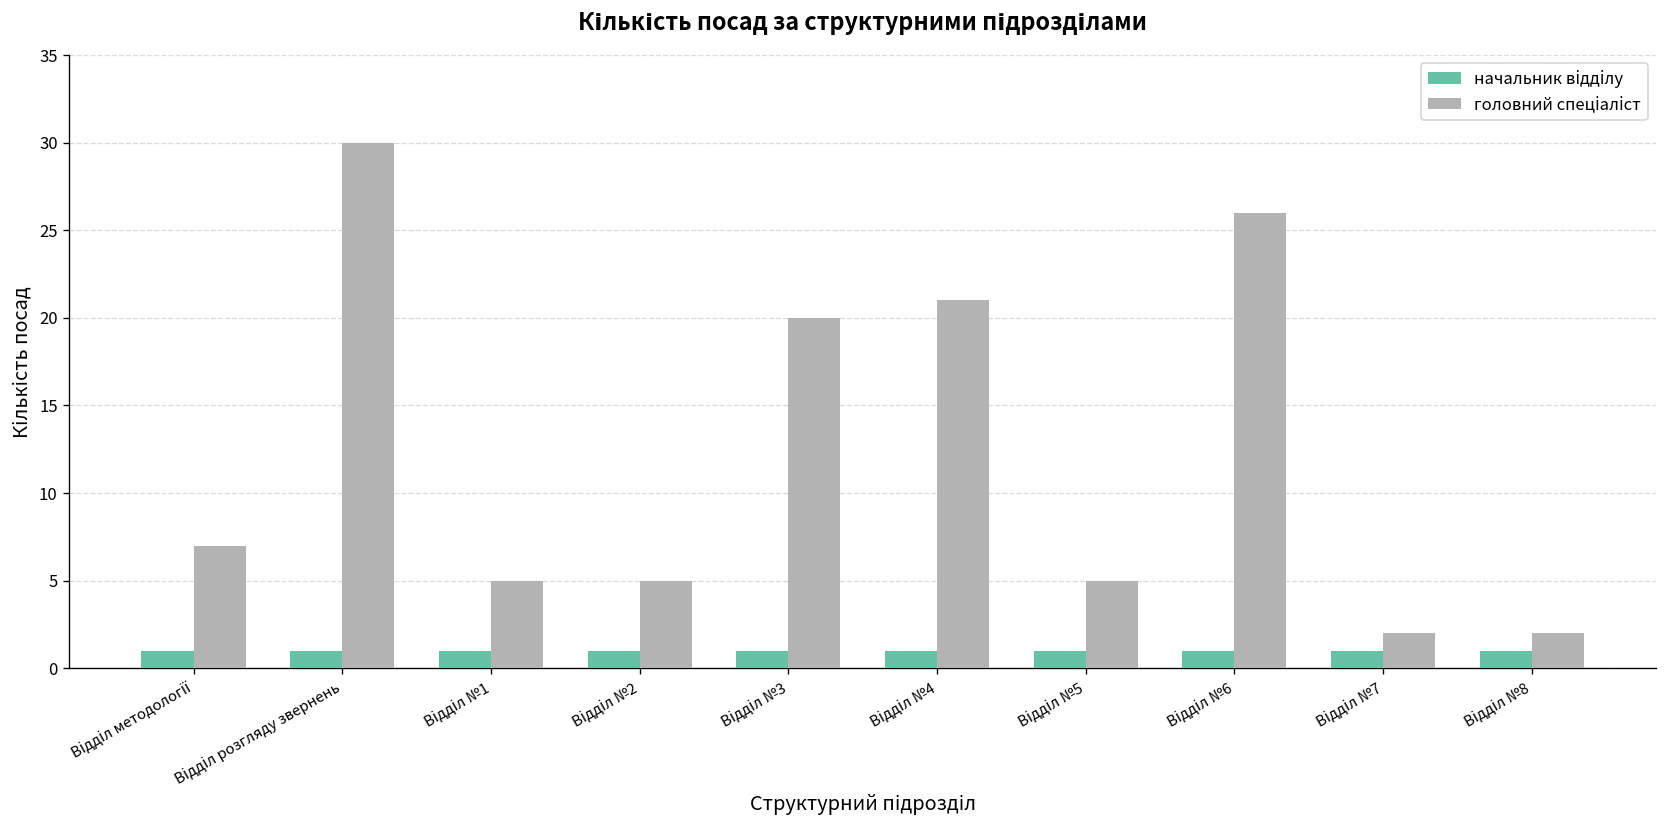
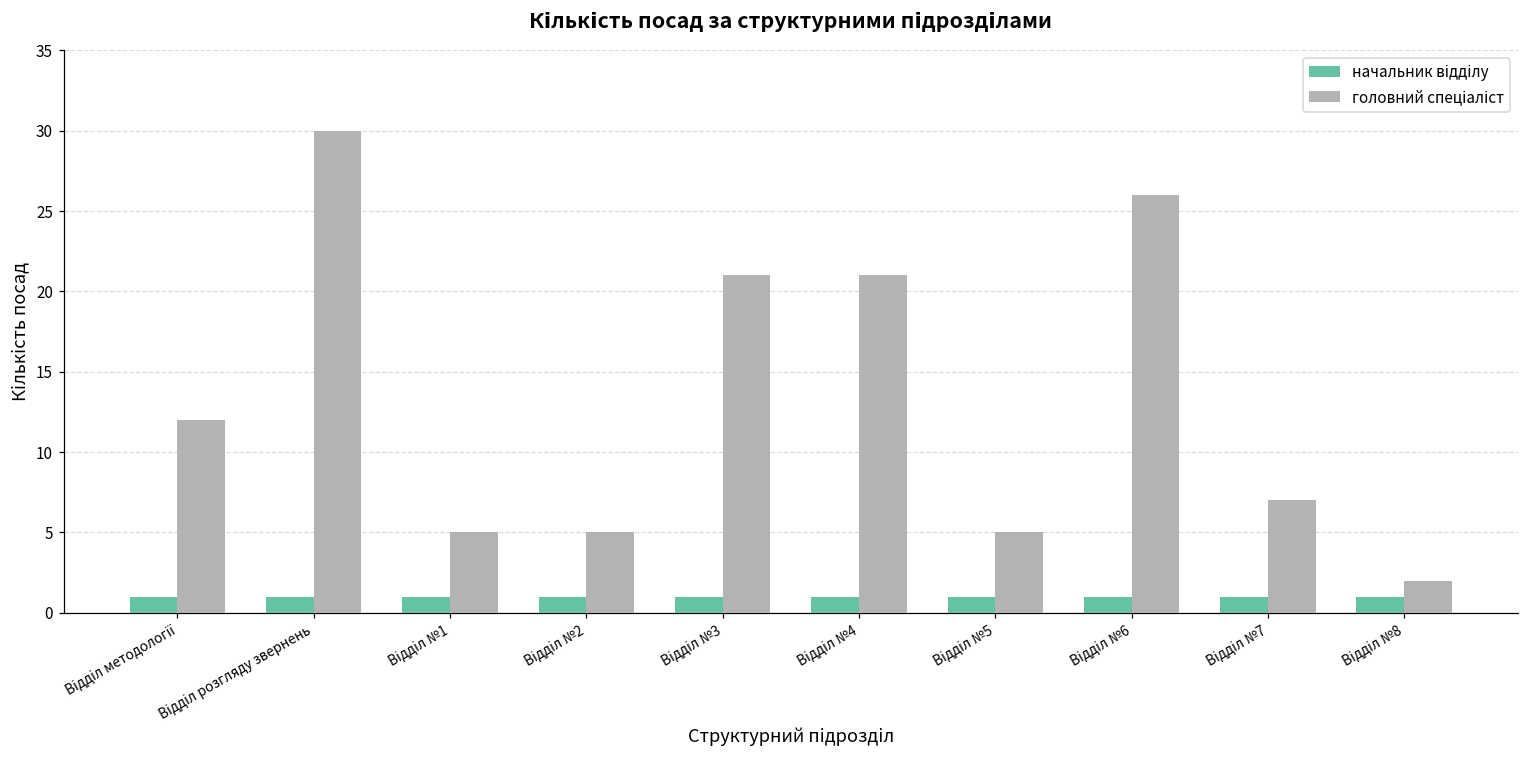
головний спеціаліст, Відділ методології: 7 -> 12
головний спеціаліст, Відділ №3: 20 -> 21
головний спеціаліст, Відділ №7: 2 -> 7
